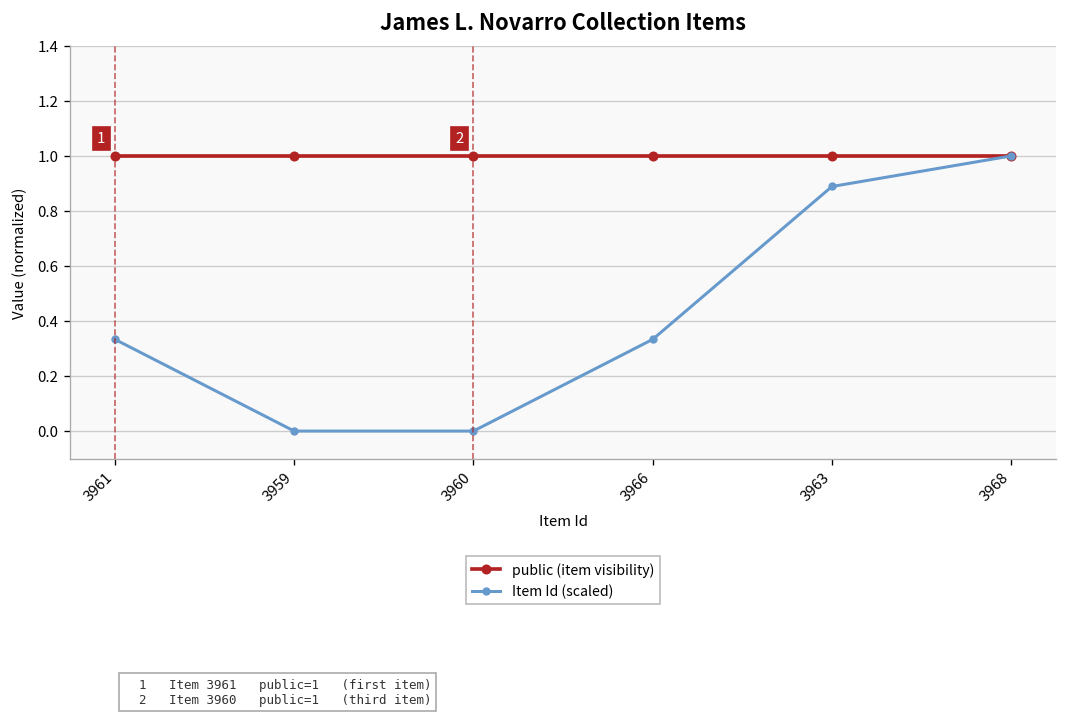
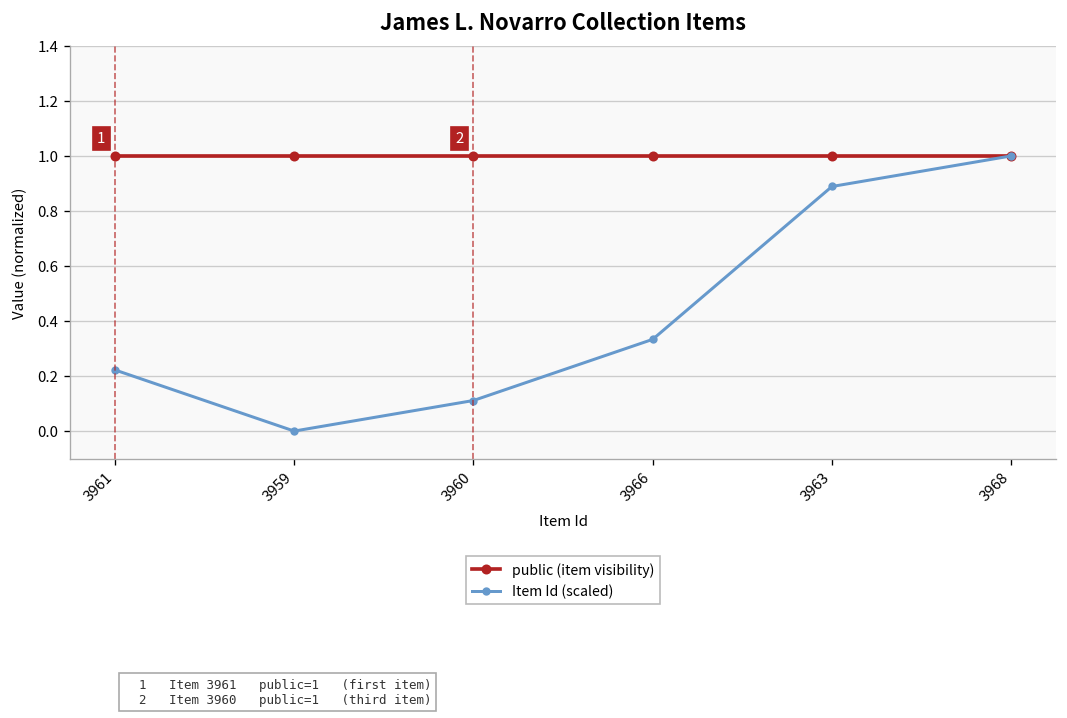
Item Id (scaled), 3961: 0.33 -> 0.22
Item Id (scaled), 3960: 0.00 -> 0.11
